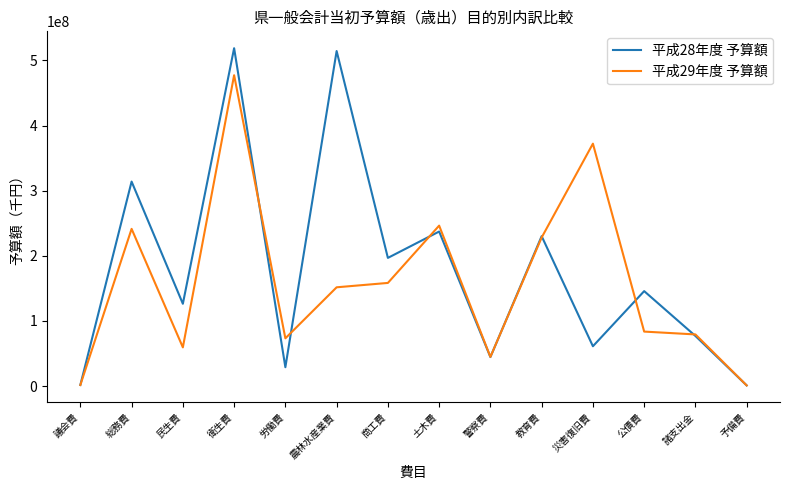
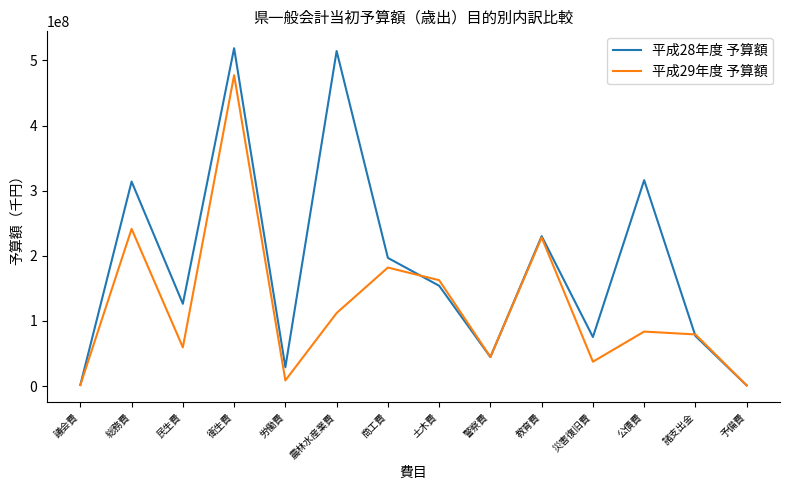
平成29年度 予算額, 労働費: 70000000 -> 10000000
平成29年度 予算額, 農林水産業費: 150000000 -> 110000000
平成29年度 予算額, 商工費: 160000000 -> 180000000
平成28年度 予算額, 土木費: 240000000 -> 150000000
平成29年度 予算額, 土木費: 250000000 -> 160000000
平成28年度 予算額, 災害復旧費: 60000000 -> 80000000
平成29年度 予算額, 災害復旧費: 370000000 -> 40000000
平成28年度 予算額, 公債費: 150000000 -> 320000000
